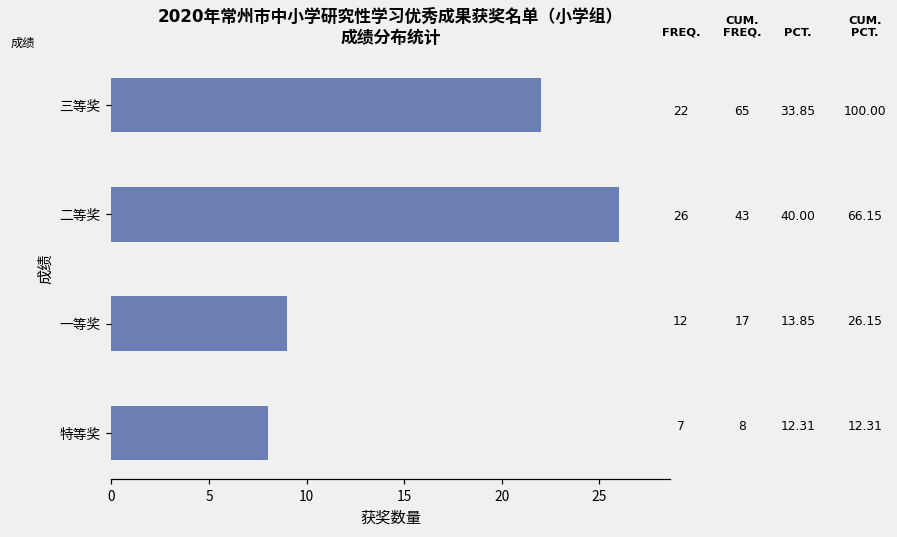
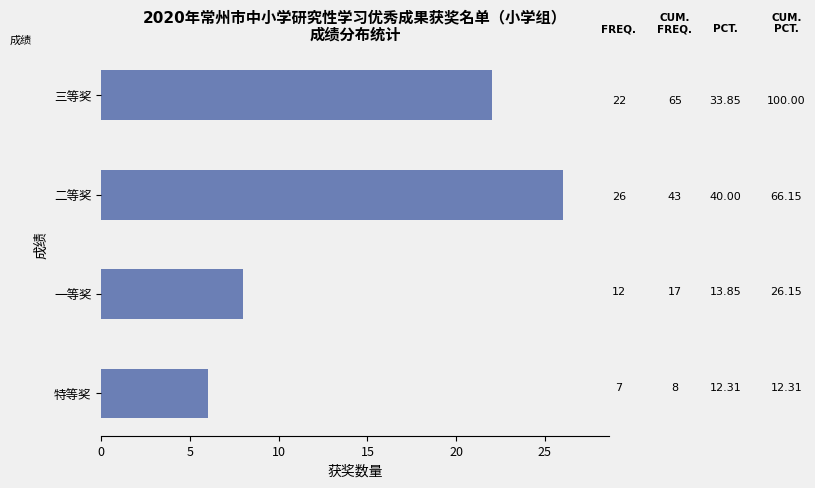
一等奖: 9 -> 8
特等奖: 8 -> 6
